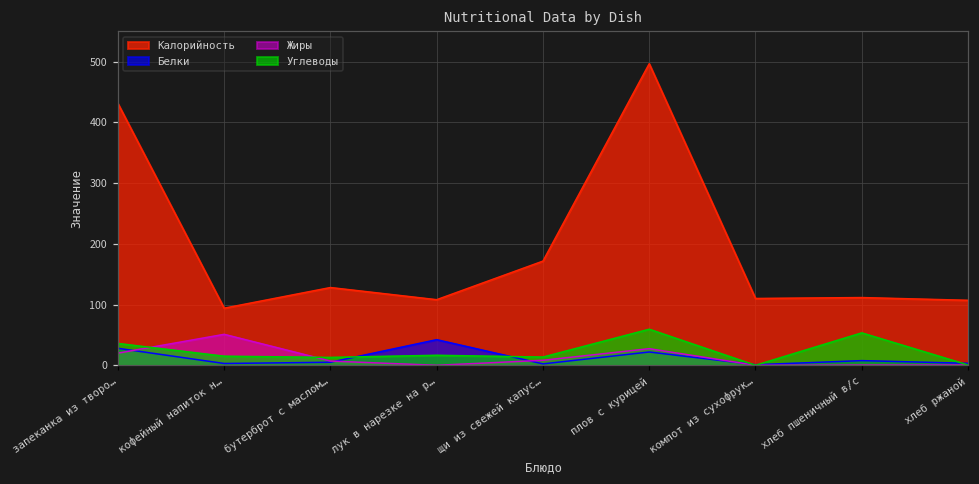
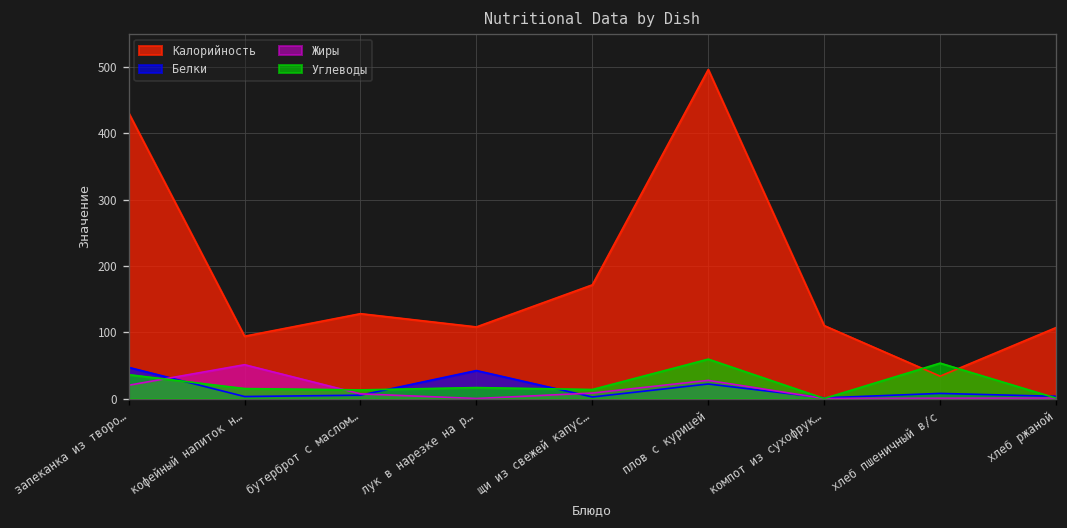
Белки, запеканка из творо…: 30 -> 50
Калорийность, хлеб пшеничный в/с: 110 -> 30
